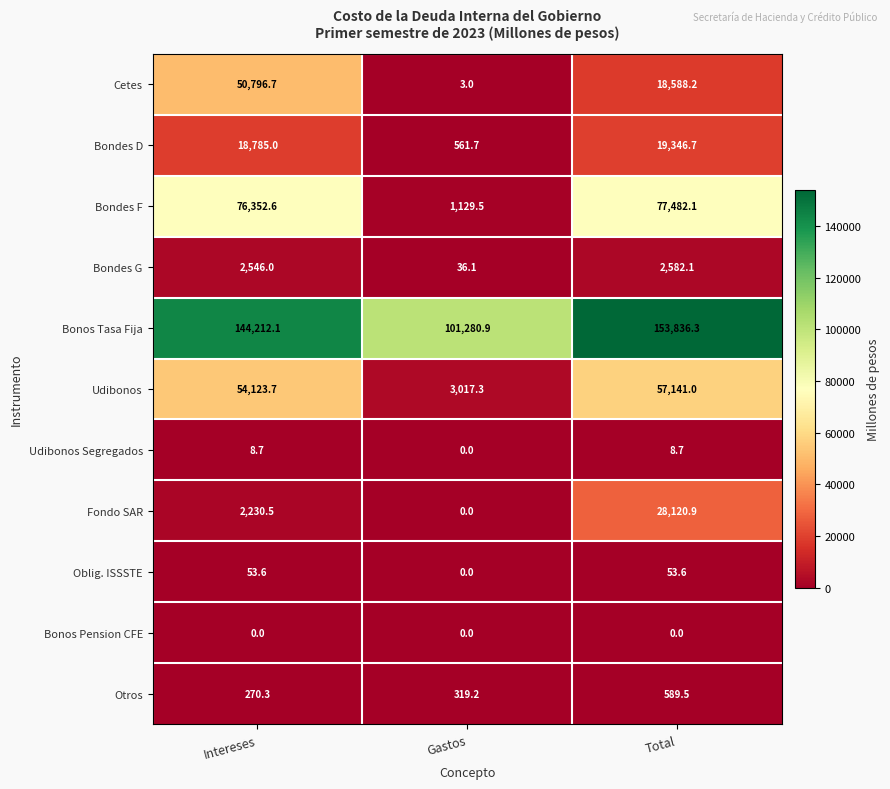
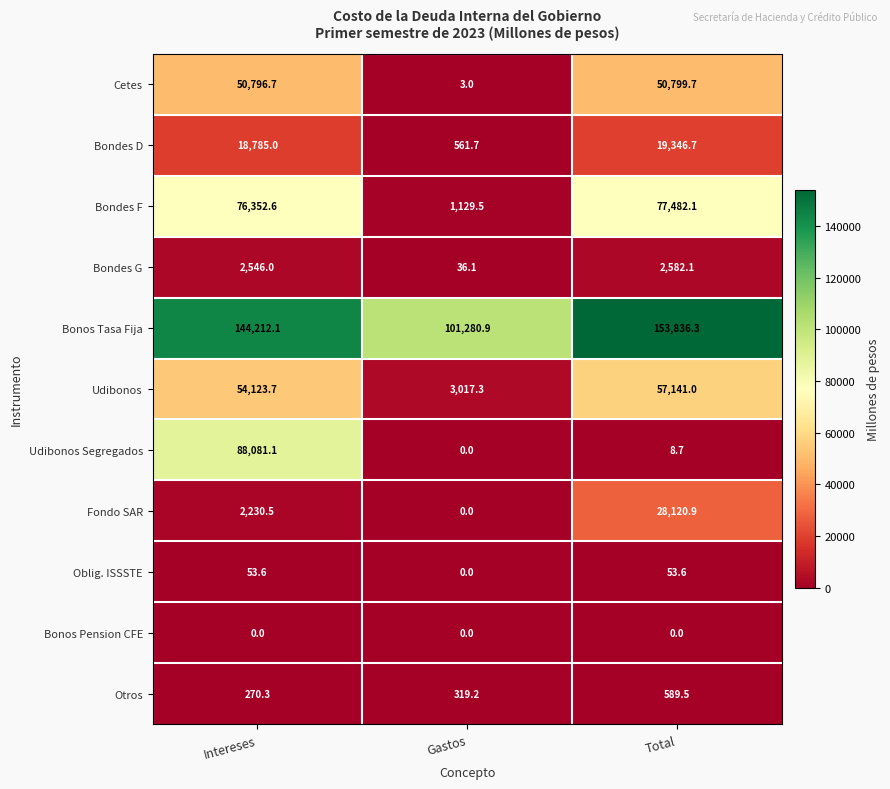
Cetes, Total: 18,588.2 -> 50,799.7
Udibonos Segregados, Intereses: 8.7 -> 88,081.1
